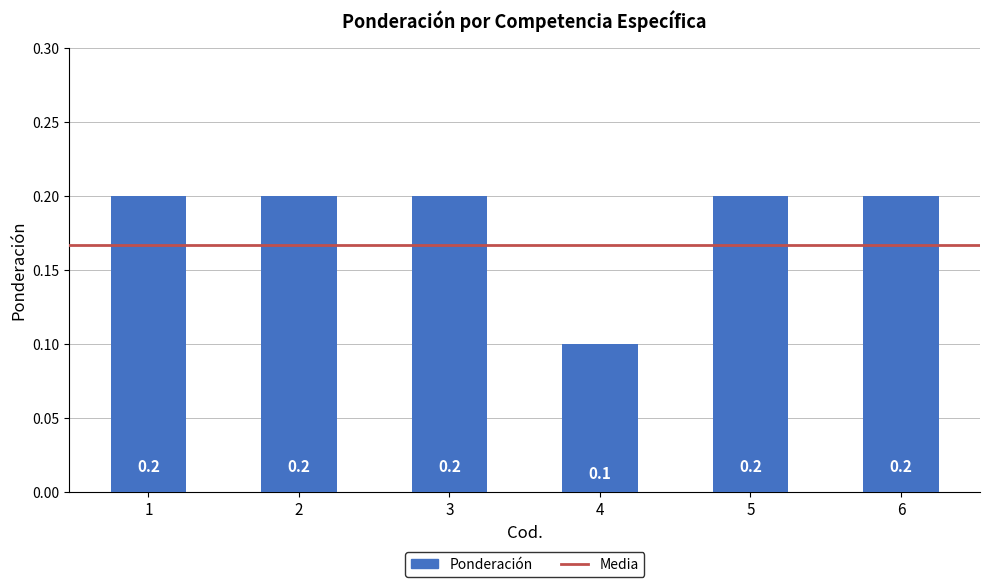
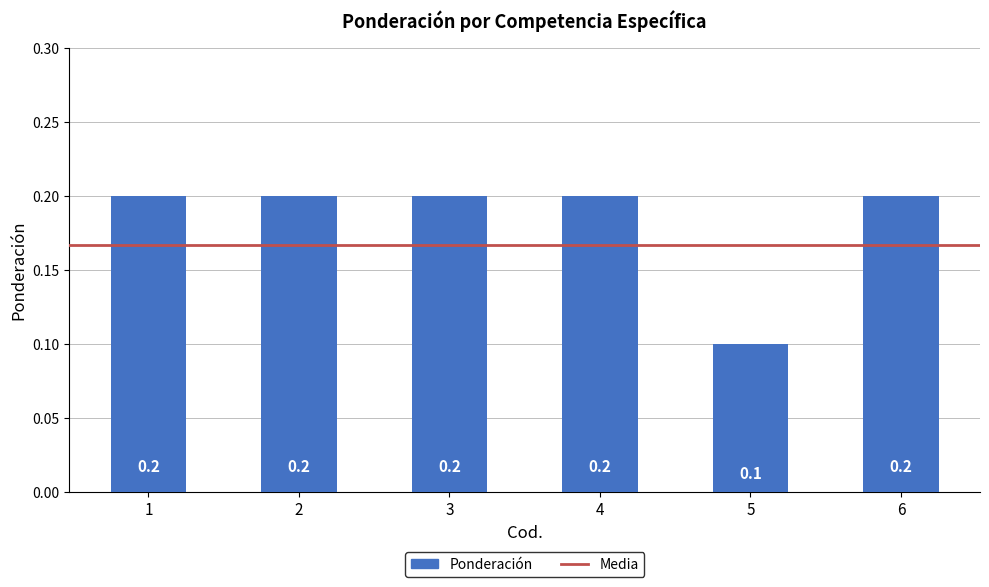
4: 0.1 -> 0.2
5: 0.2 -> 0.1
